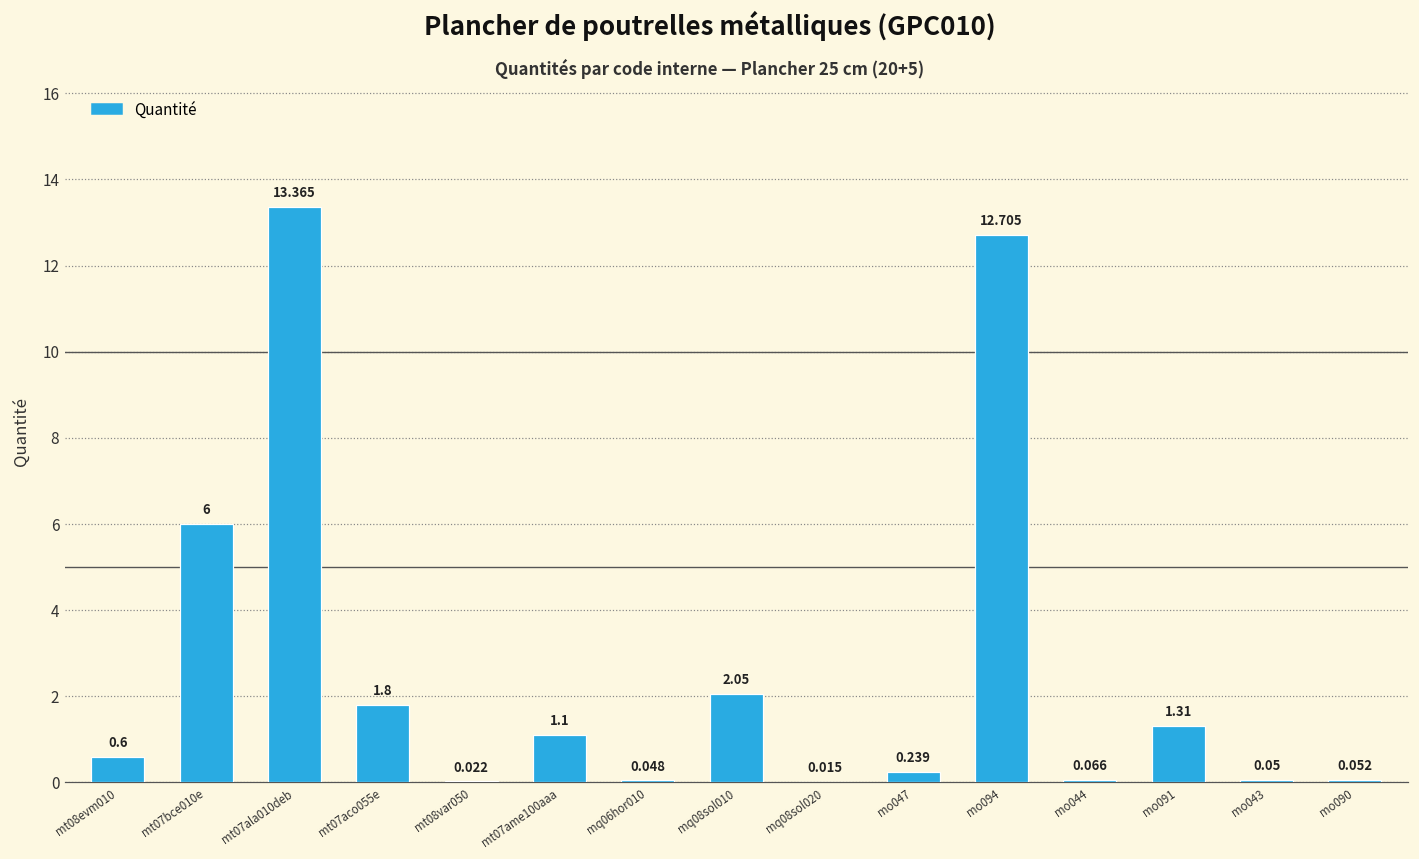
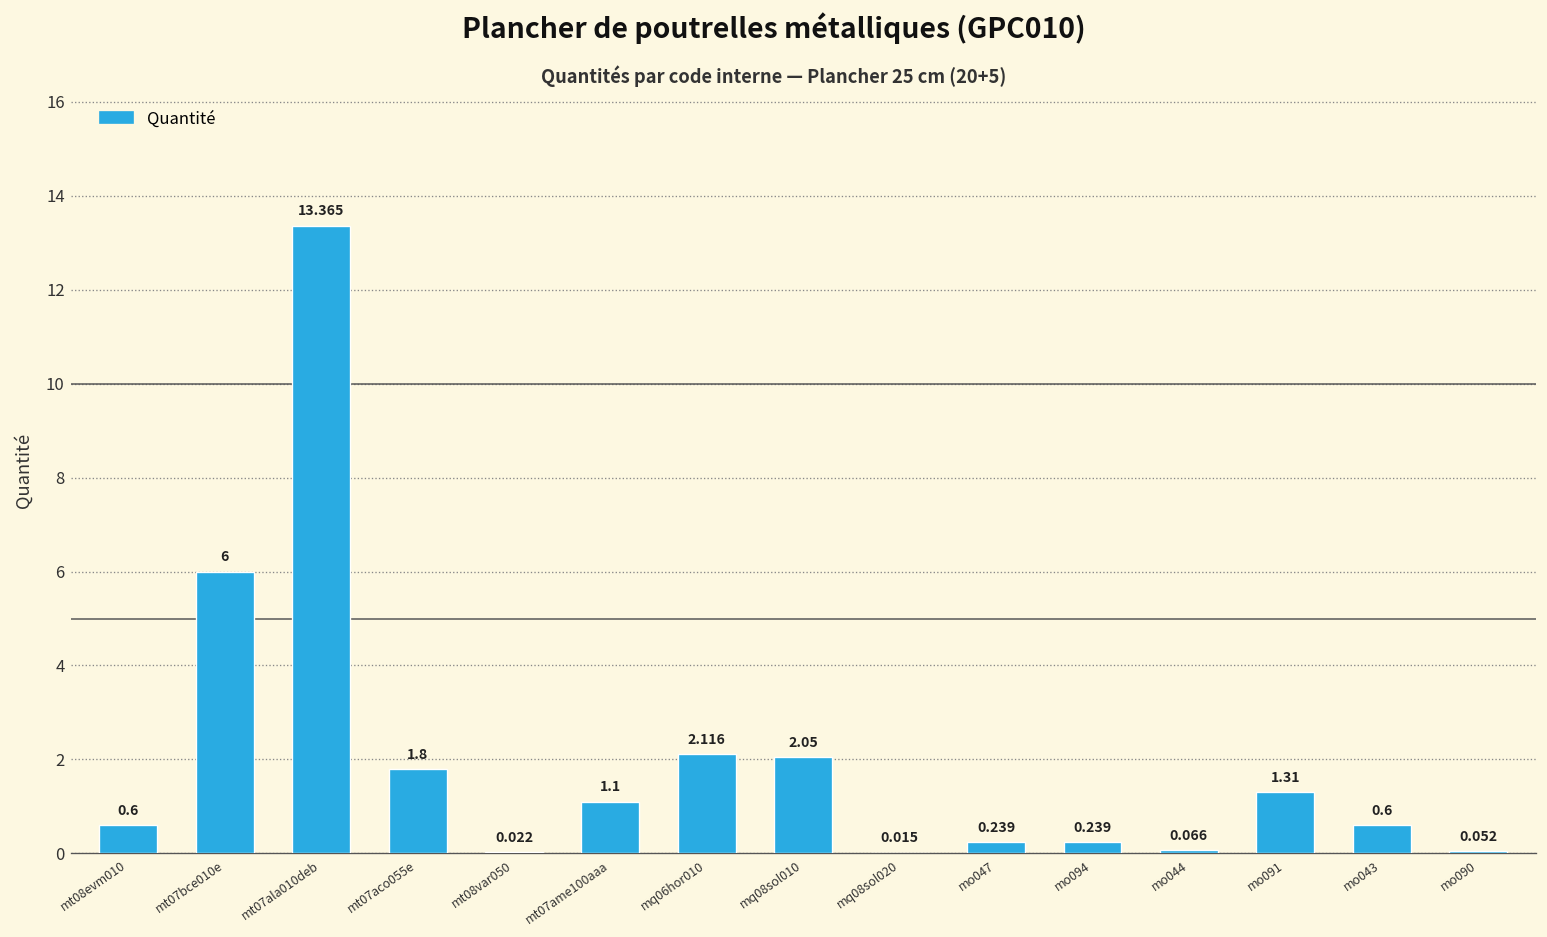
mq06hor010: 0.048 -> 2.116
mo094: 12.705 -> 0.239
mo043: 0.05 -> 0.6
